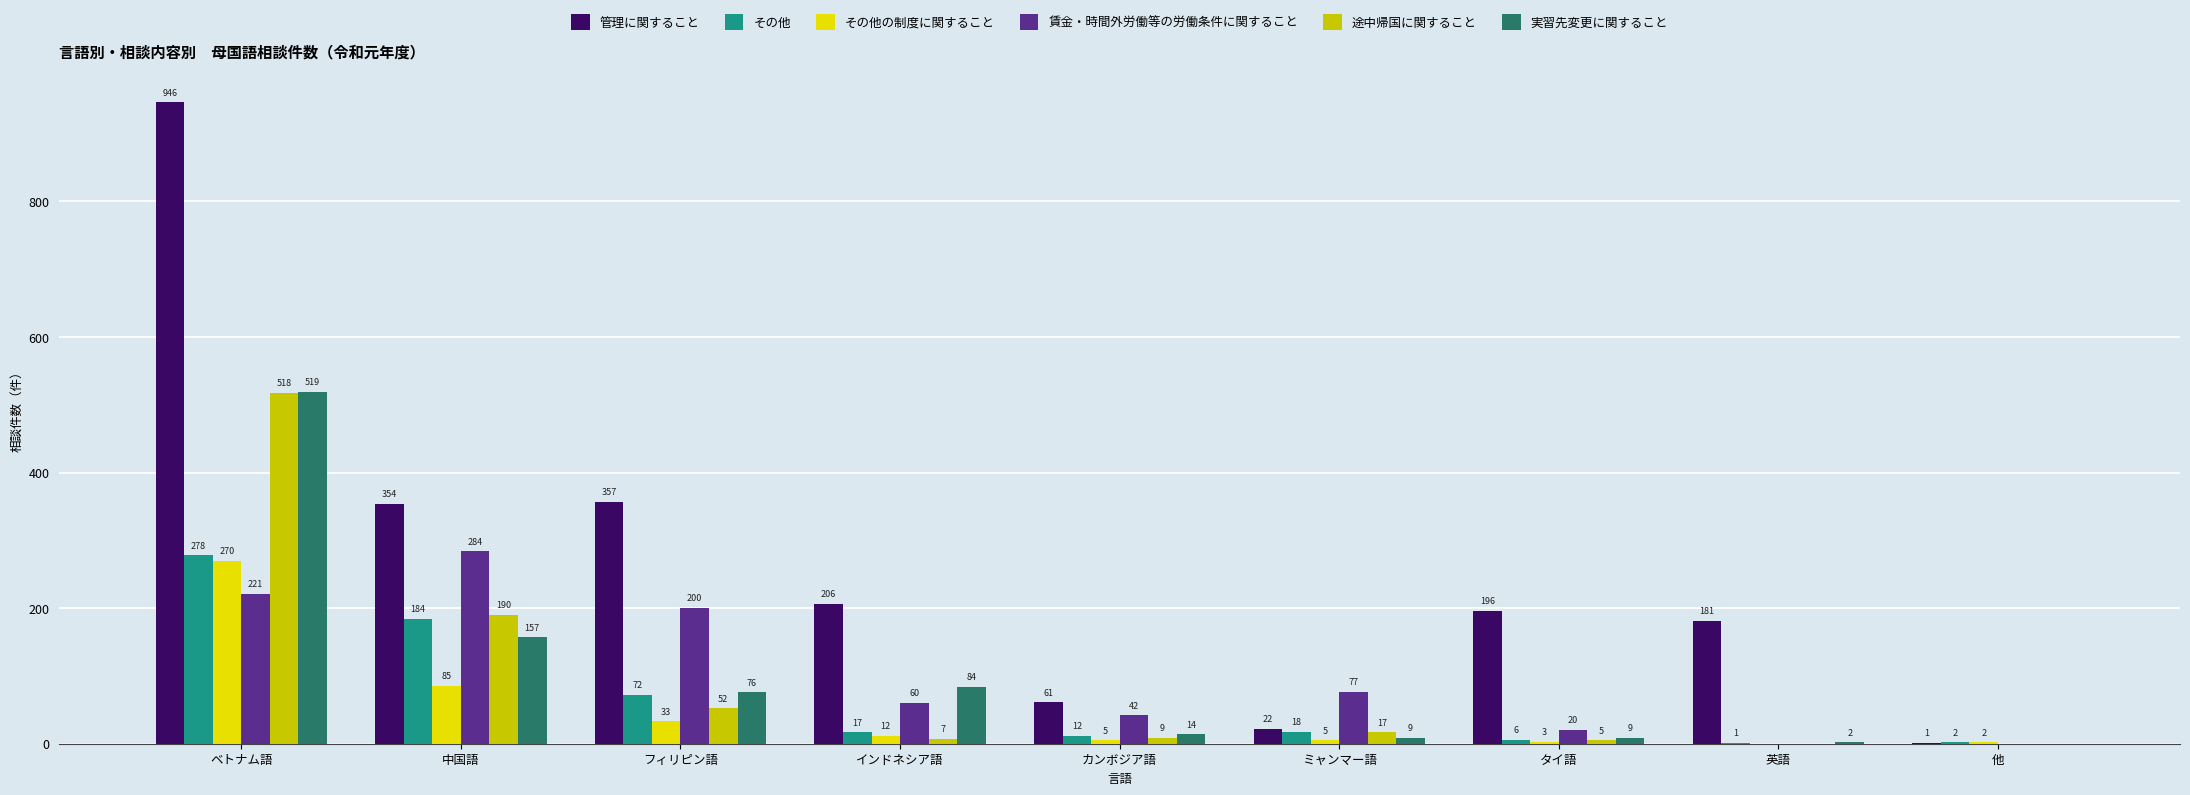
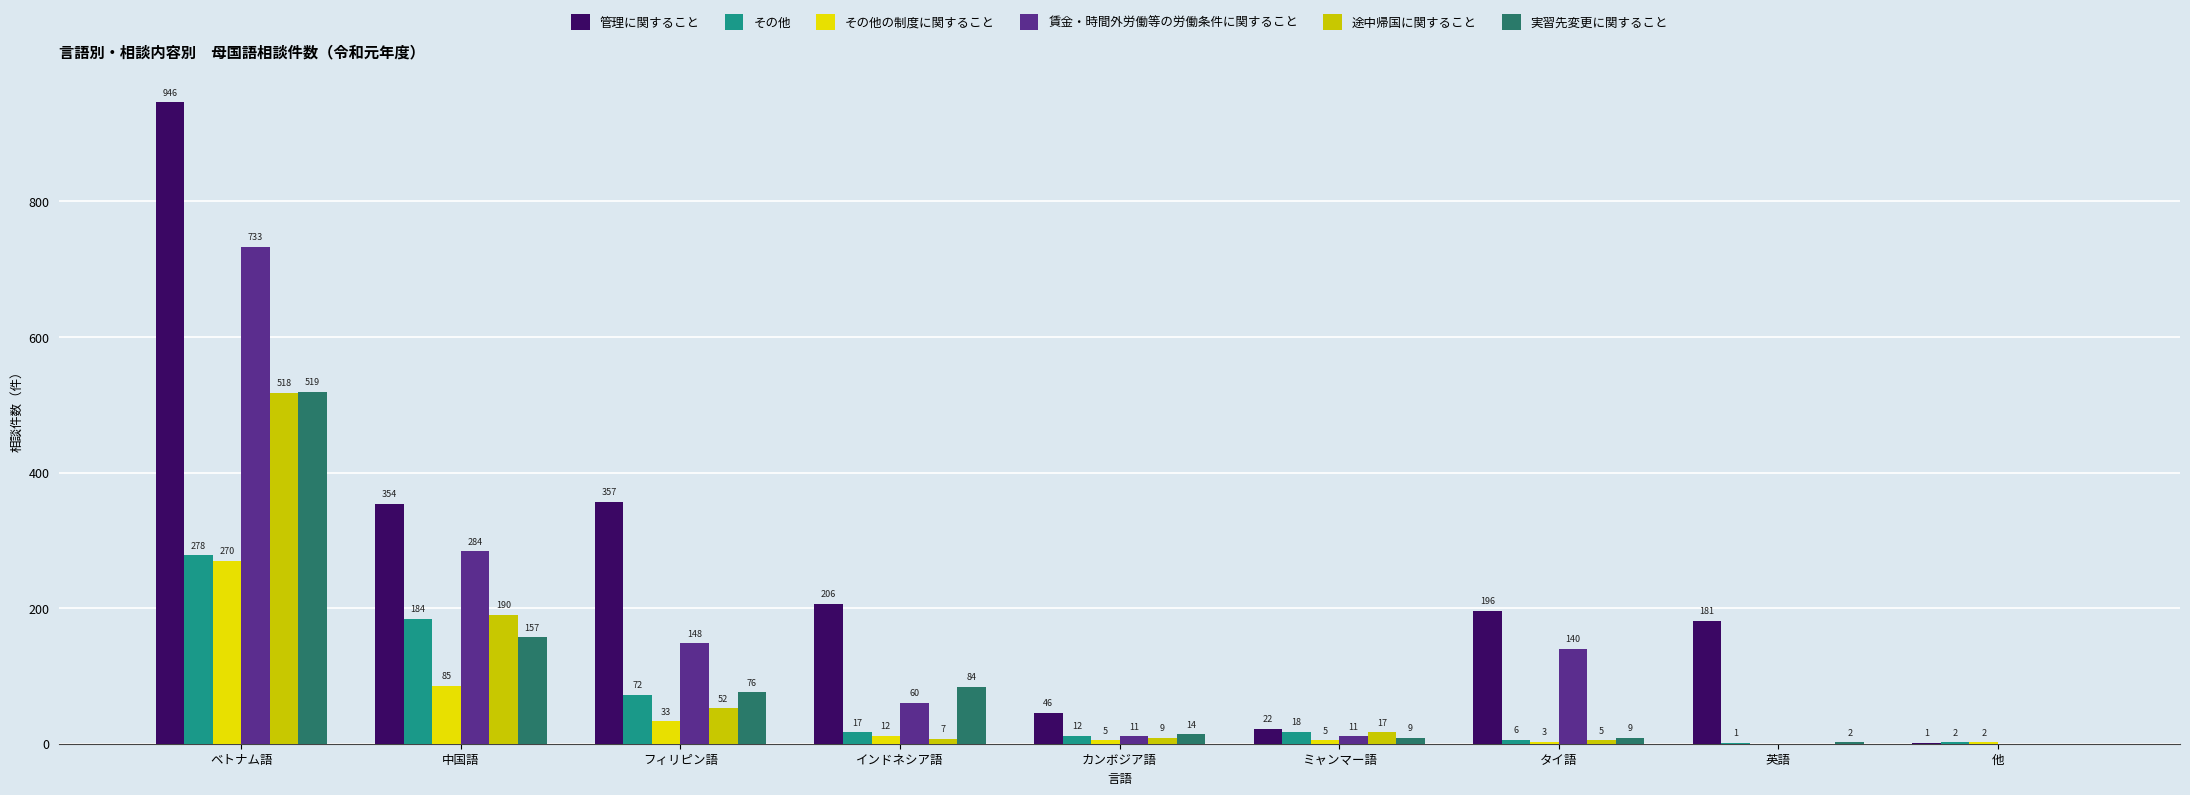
賃金・時間外労働等の労働条件に関すること, ベトナム語: 221 -> 733
賃金・時間外労働等の労働条件に関すること, フィリピン語: 200 -> 148
管理に関すること, カンボジア語: 61 -> 46
賃金・時間外労働等の労働条件に関すること, カンボジア語: 42 -> 11
賃金・時間外労働等の労働条件に関すること, ミャンマー語: 77 -> 11
賃金・時間外労働等の労働条件に関すること, タイ語: 20 -> 140
